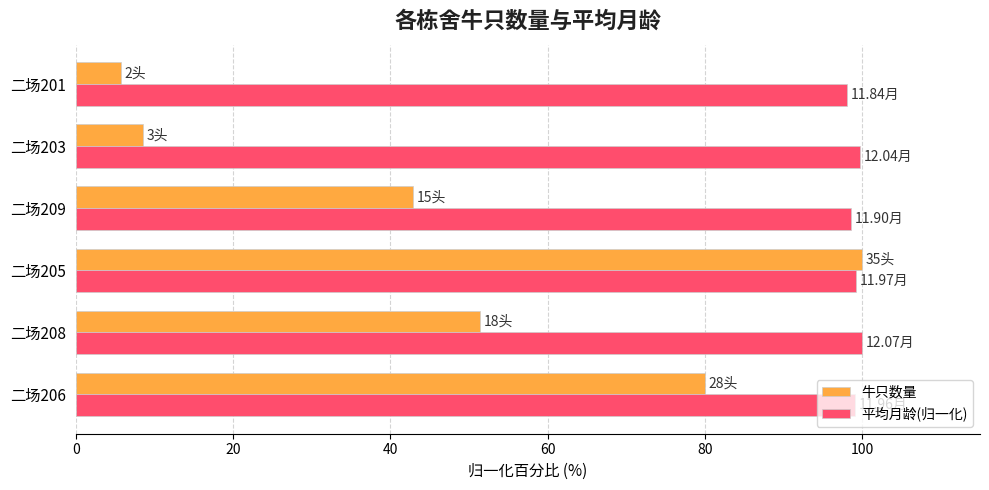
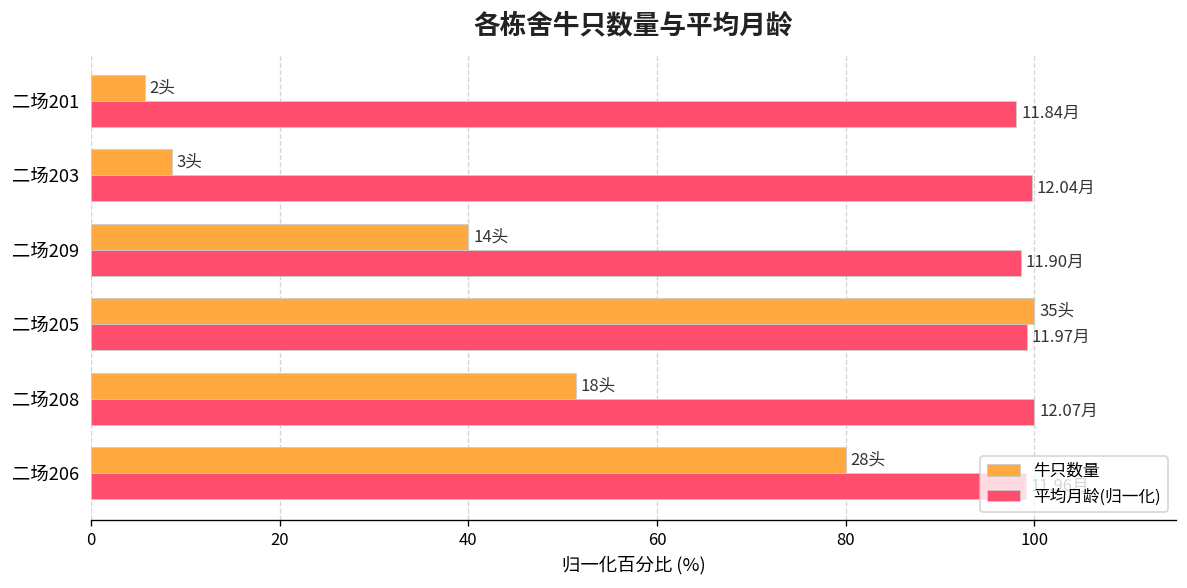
牛只数量, 二场209: 15头 -> 14头
